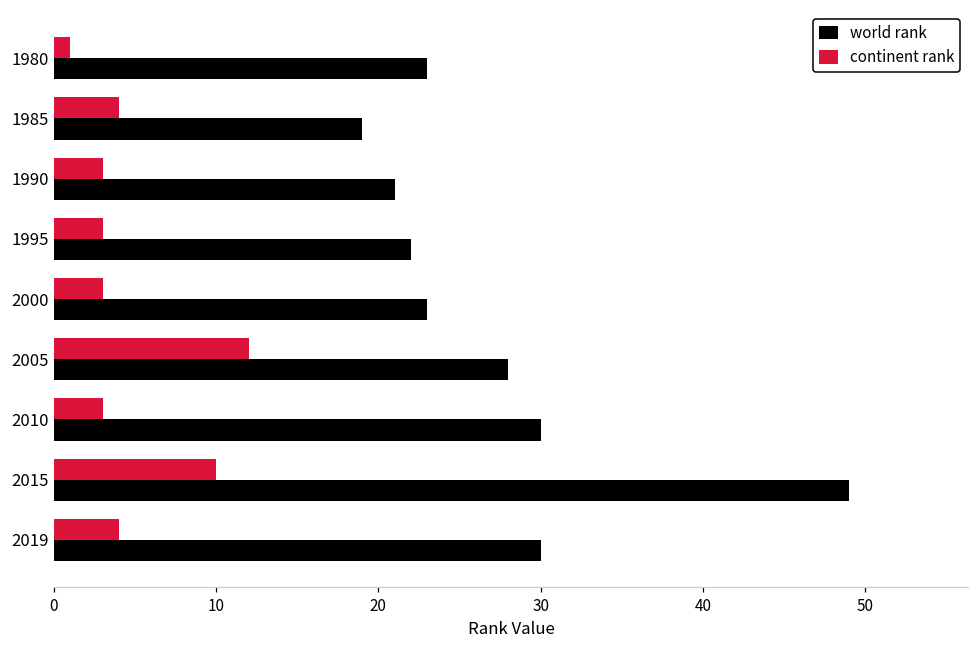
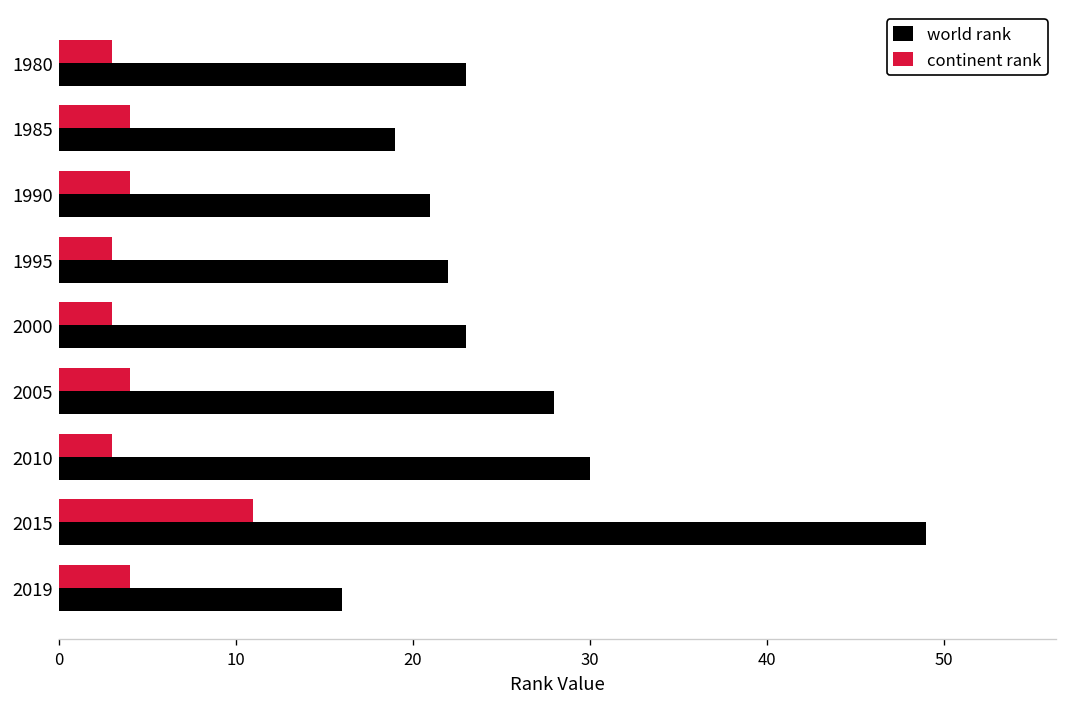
continent rank, 1980: 1 -> 3
continent rank, 1990: 3 -> 4
continent rank, 2005: 12 -> 4
continent rank, 2015: 10 -> 11
world rank, 2019: 30 -> 16
